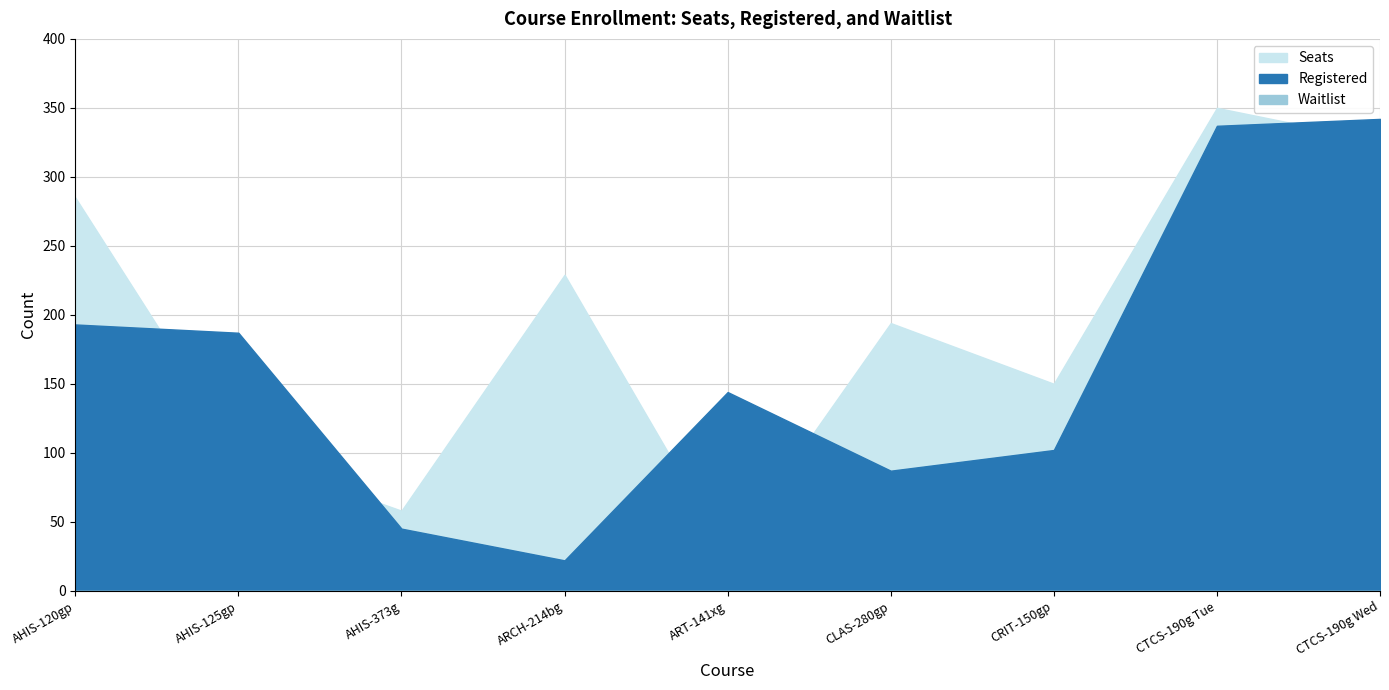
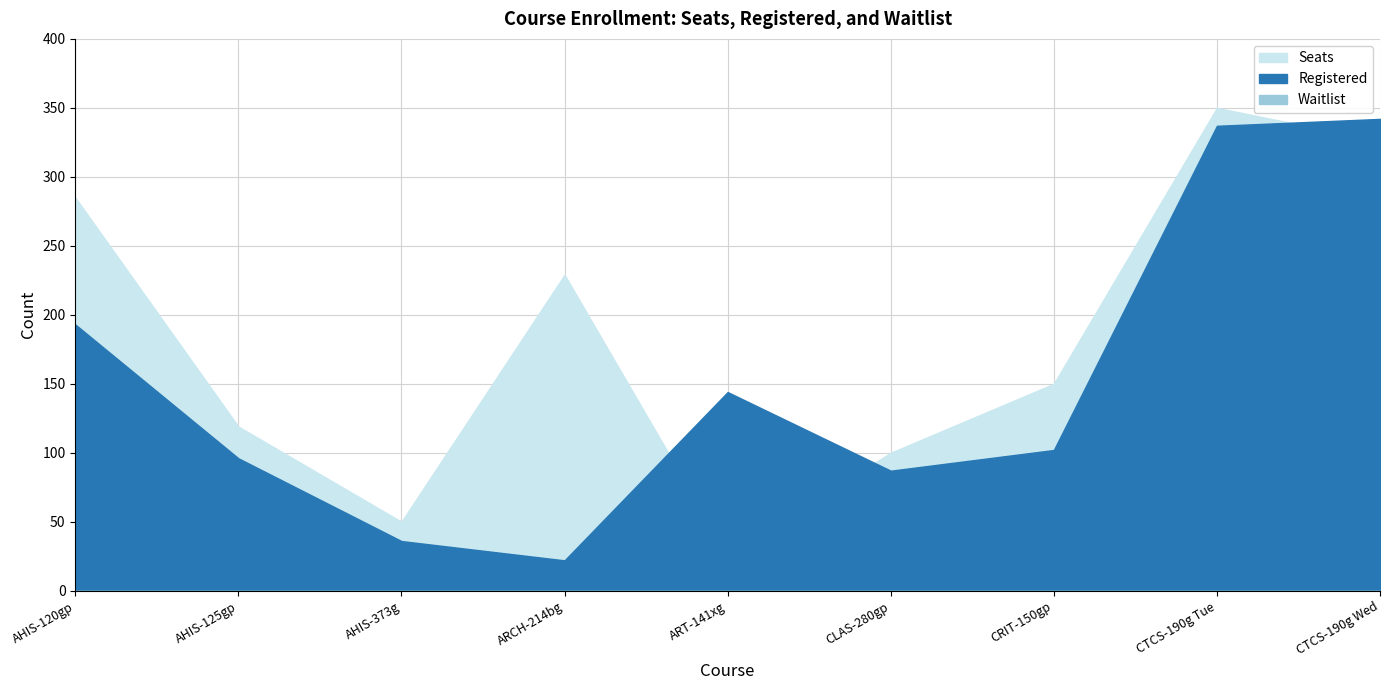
Seats, AHIS-125gp: 100 -> 119
Registered, AHIS-125gp: 187 -> 96
Seats, AHIS-373g: 58 -> 50
Registered, AHIS-373g: 45 -> 36
Seats, CLAS-280gp: 194 -> 100
